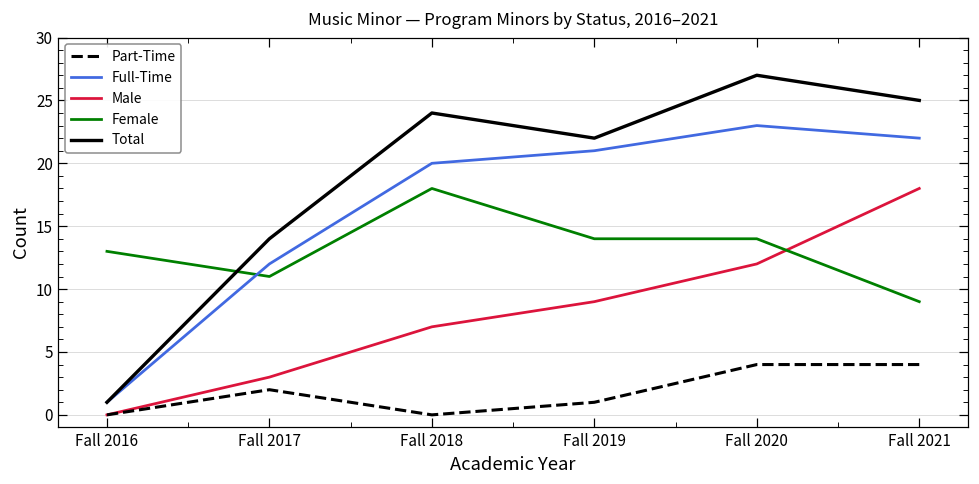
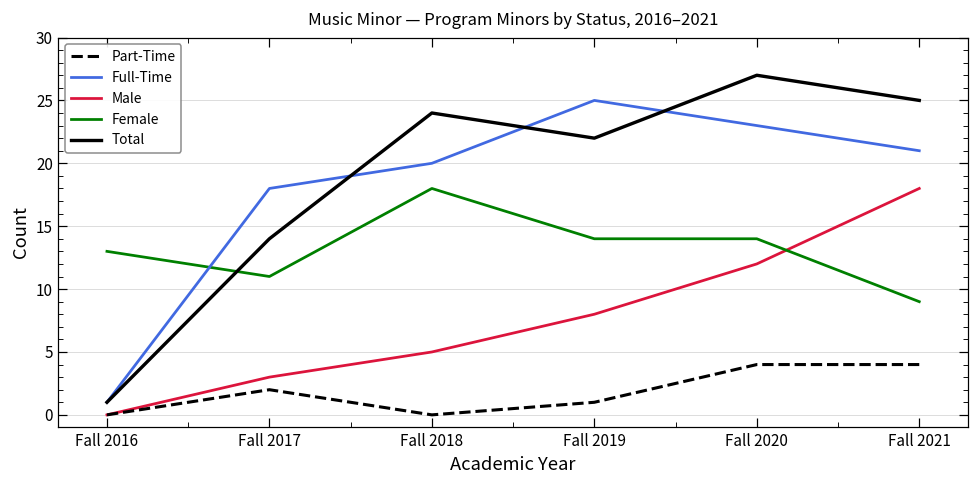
Full-Time, Fall 2017: 12 -> 18
Male, Fall 2018: 7 -> 5
Full-Time, Fall 2019: 21 -> 25
Male, Fall 2019: 9 -> 8
Full-Time, Fall 2021: 22 -> 21
